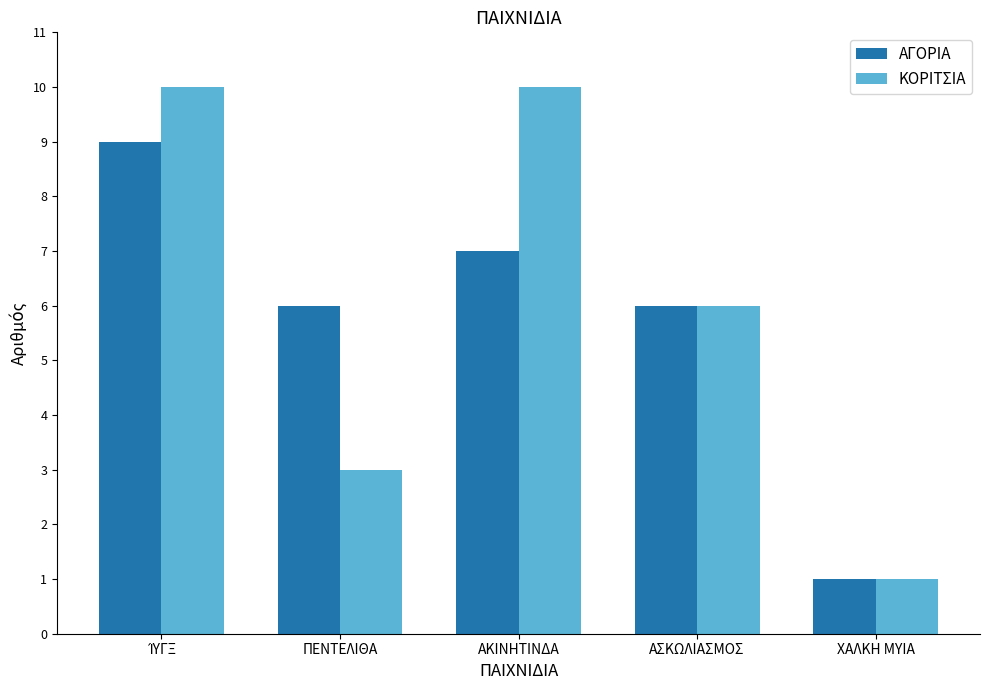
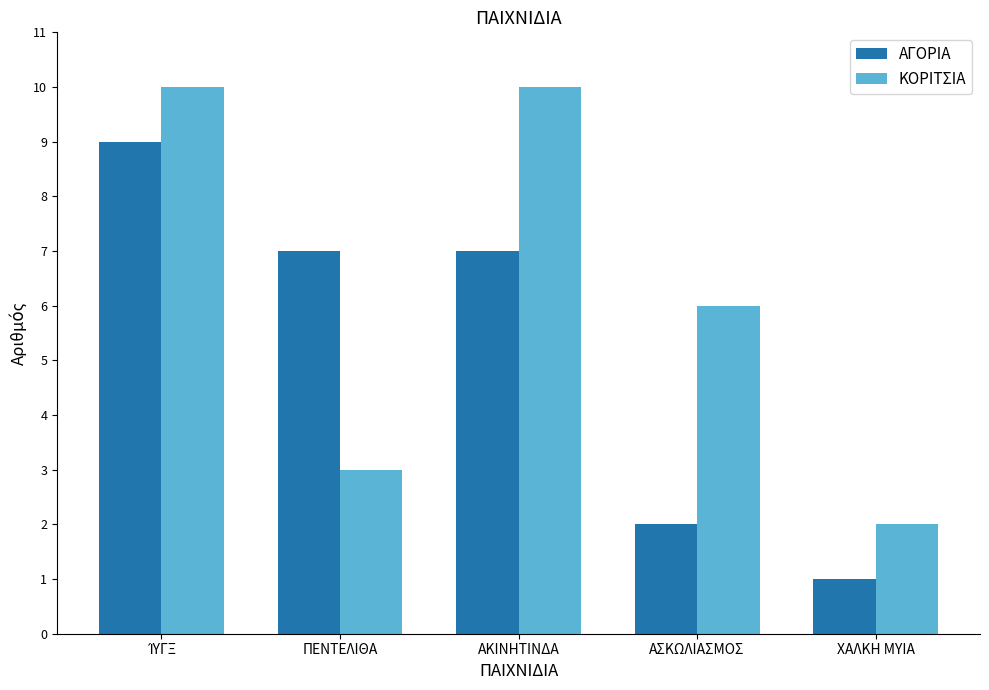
ΑΓΟΡΙΑ, ΠΕΝΤΕΛΙΘΑ: 6 -> 7
ΑΓΟΡΙΑ, ΑΣΚΩΛΙΑΣΜΟΣ: 6 -> 2
ΚΟΡΙΤΣΙΑ, ΧΑΛΚΗ ΜΥΙΑ: 1 -> 2
